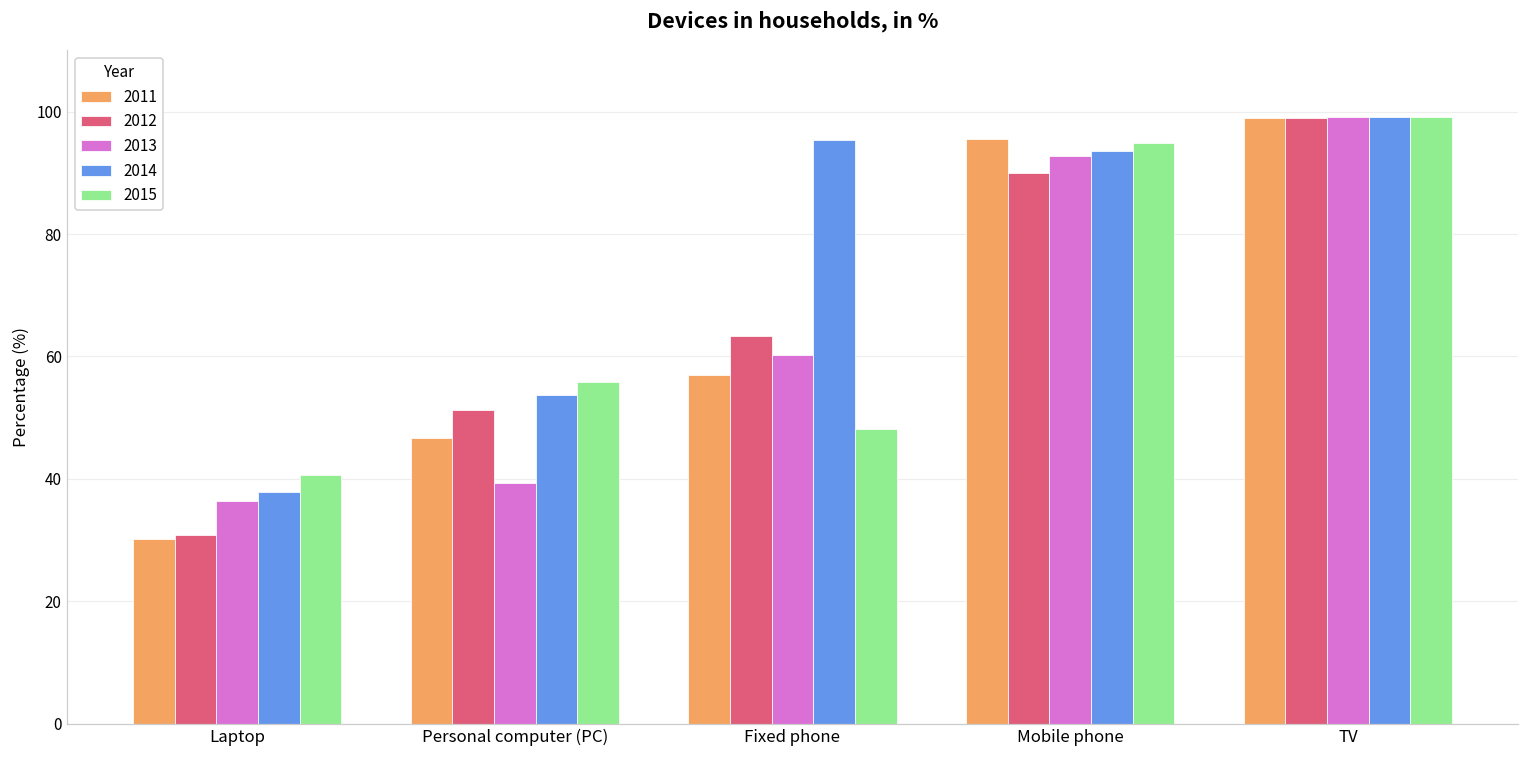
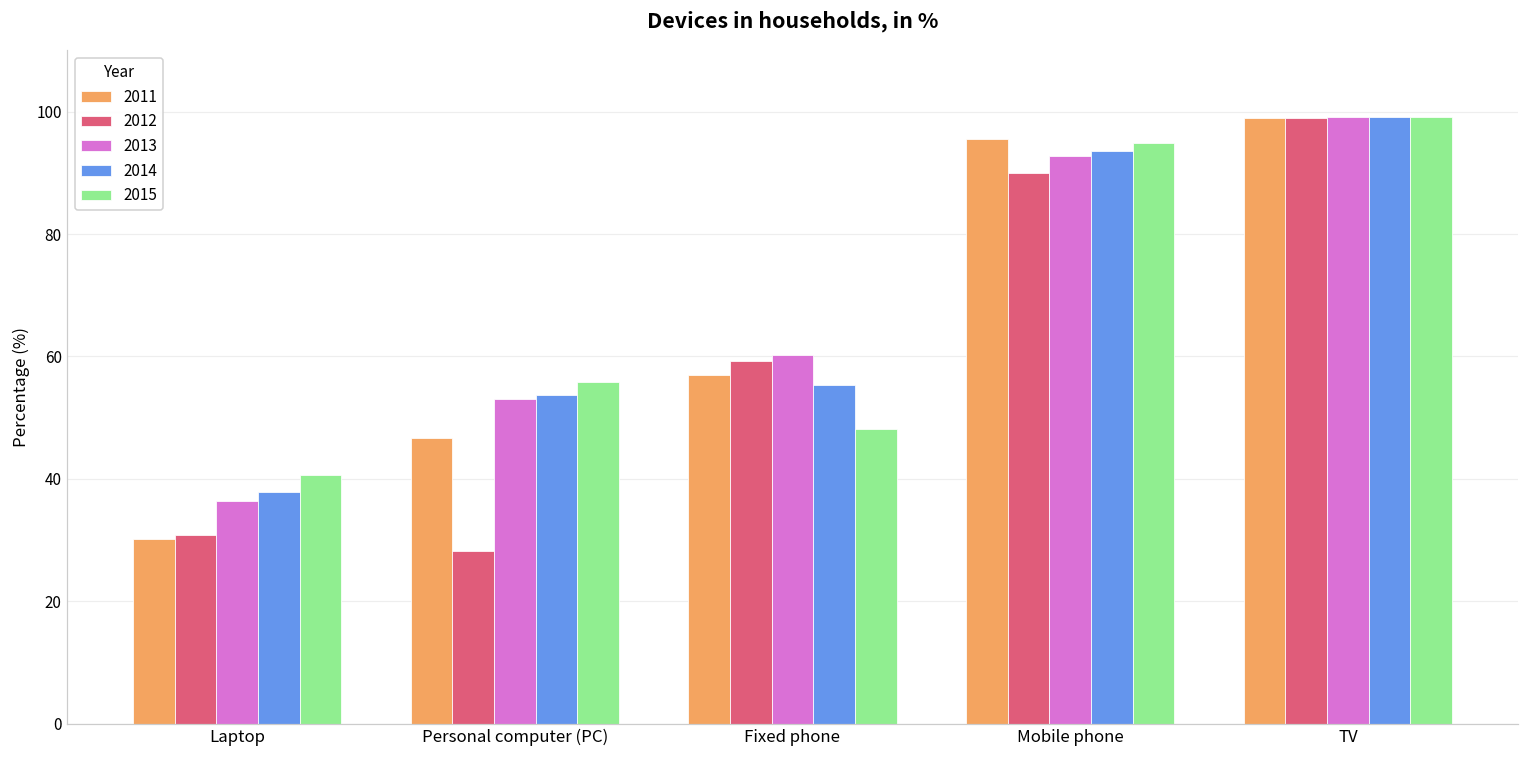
2012, Personal computer (PC): 51 -> 28
2013, Personal computer (PC): 39 -> 53
2012, Fixed phone: 63 -> 59
2014, Fixed phone: 95 -> 55
